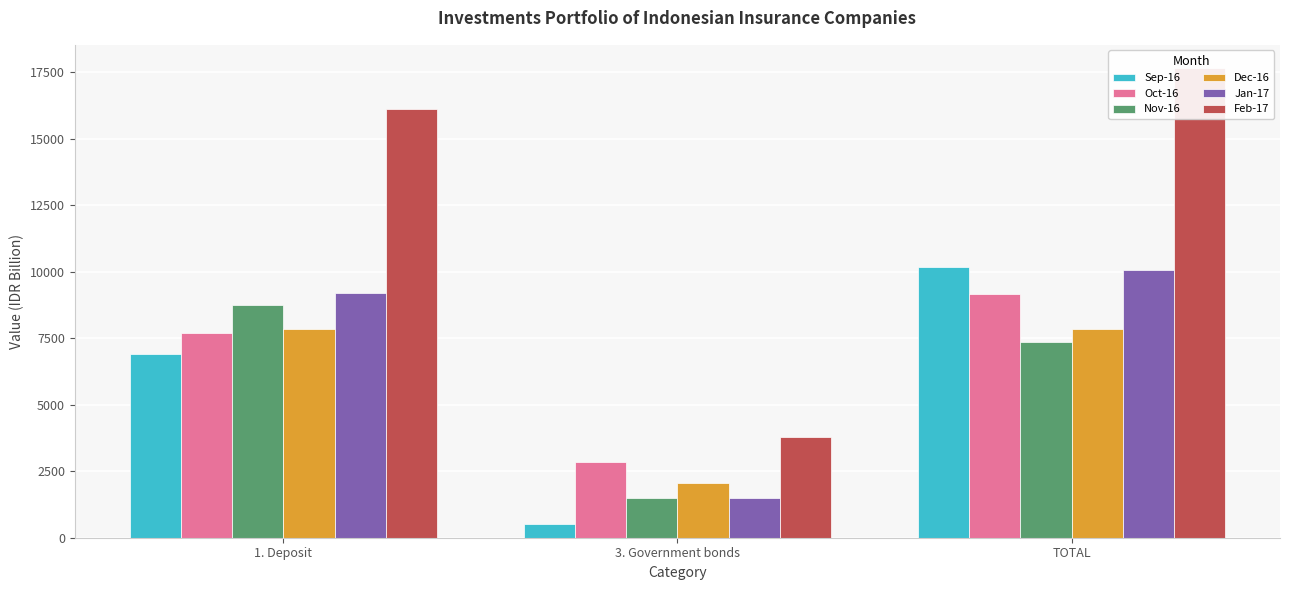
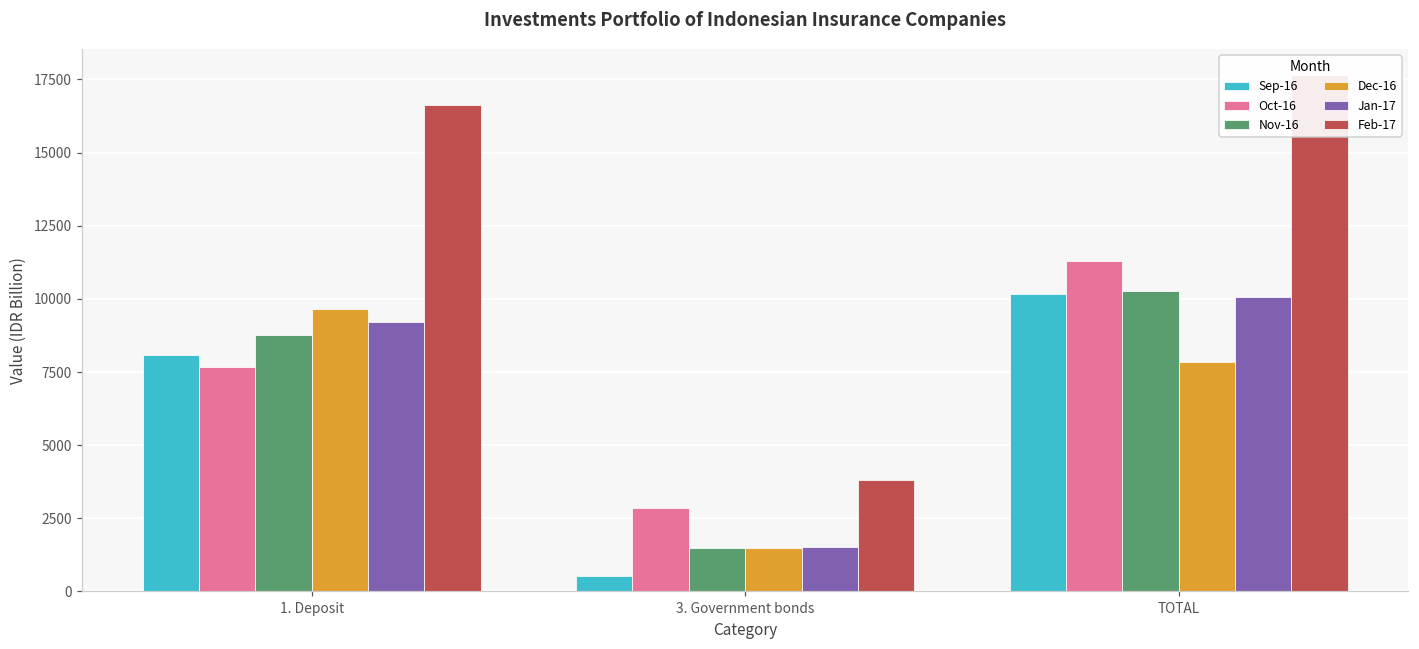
Sep-16, 1. Deposit: 6900 -> 8100
Dec-16, 1. Deposit: 7800 -> 9600
Feb-17, 1. Deposit: 16100 -> 16600
Dec-16, 3. Government bonds: 2100 -> 1500
Oct-16, TOTAL: 9200 -> 11300
Nov-16, TOTAL: 7400 -> 10300
